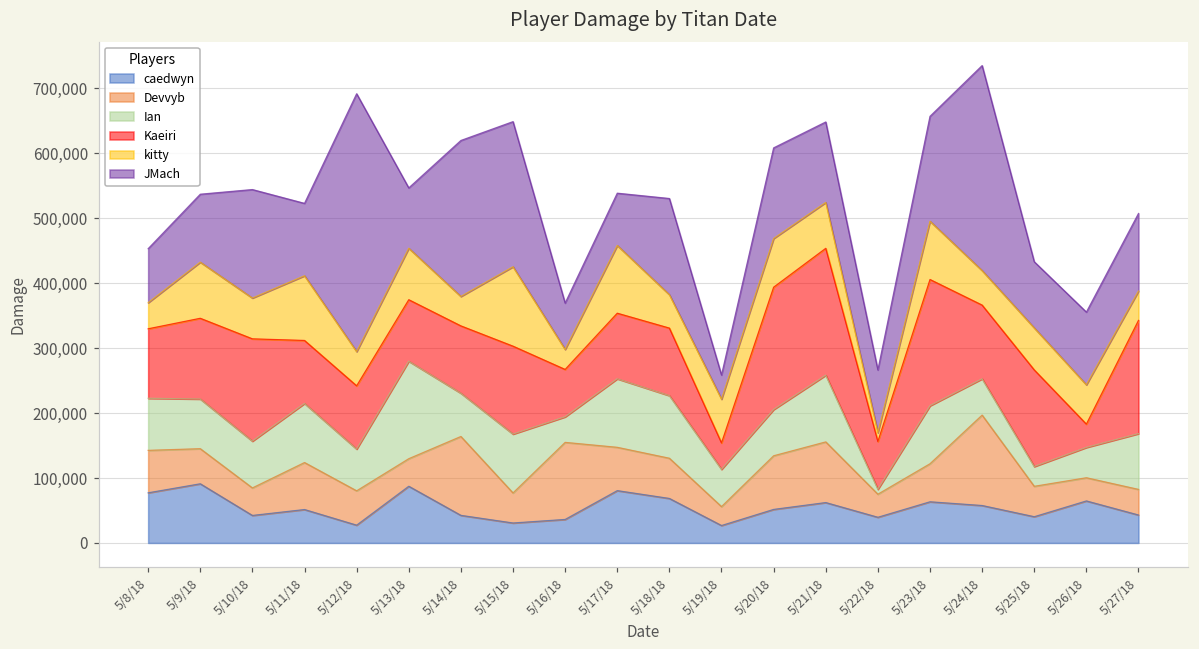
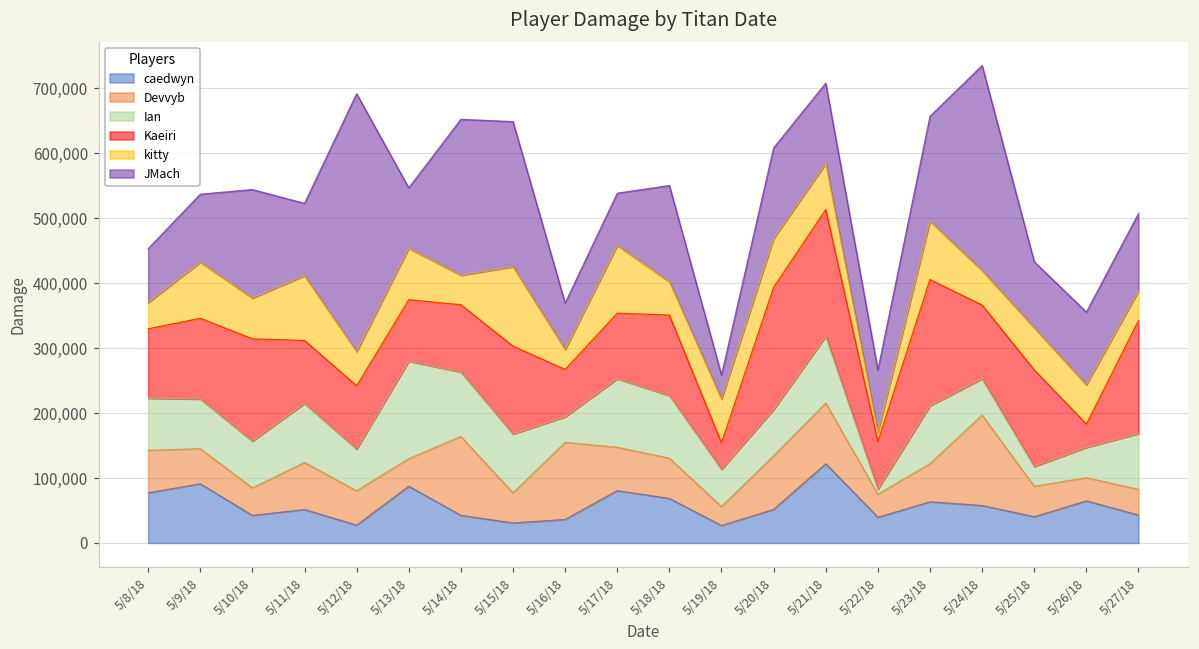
Ian, 5/14/18: 70,000 -> 100,000
Kaeiri, 5/18/18: 100,000 -> 120,000
caedwyn, 5/21/18: 60,000 -> 120,000
